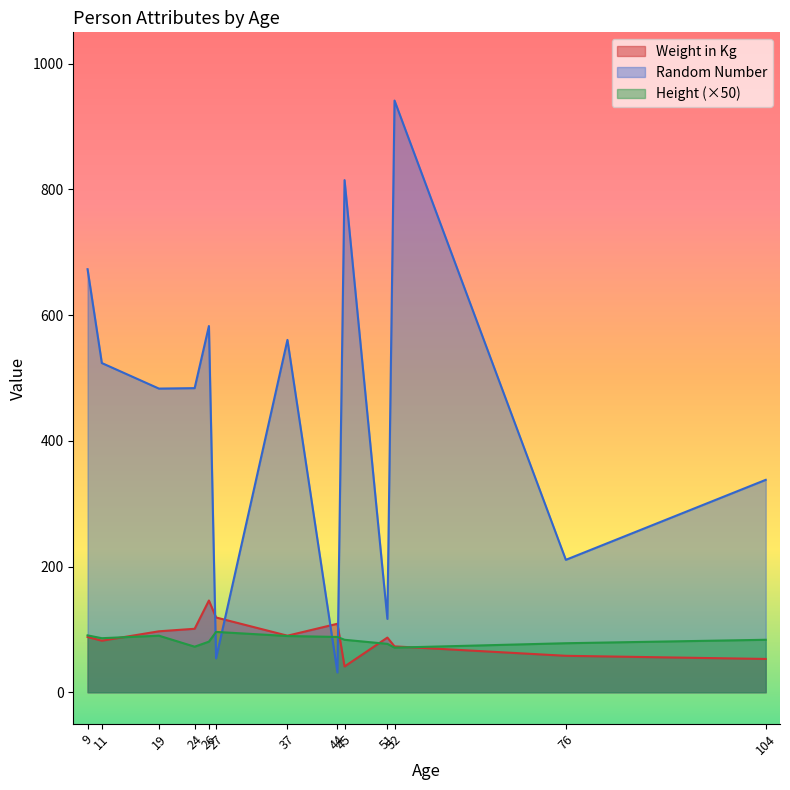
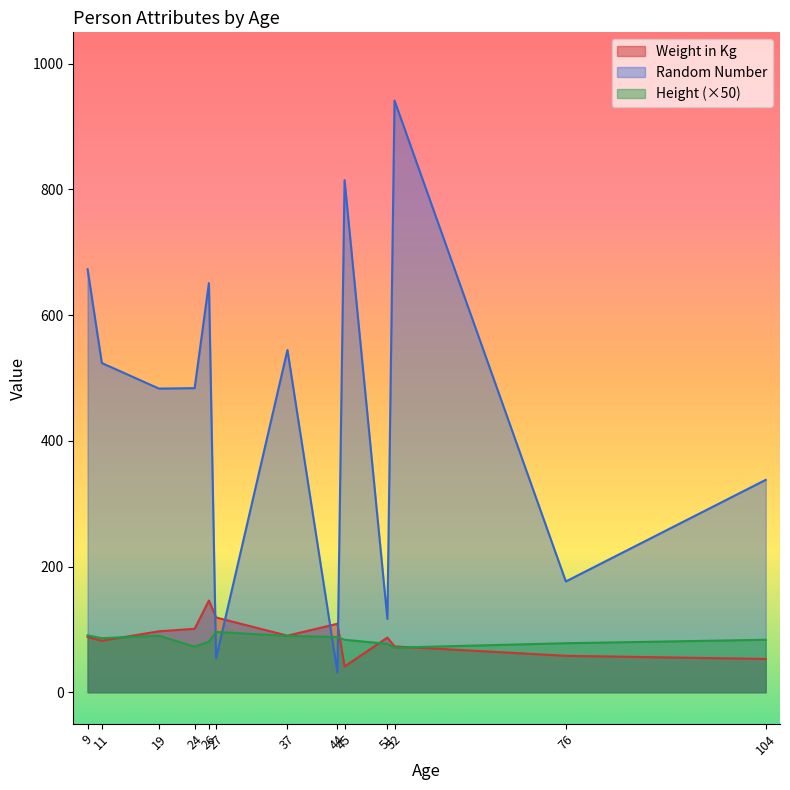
Random Number, 26: 580 -> 650
Random Number, 37: 560 -> 540
Random Number, 76: 210 -> 180
